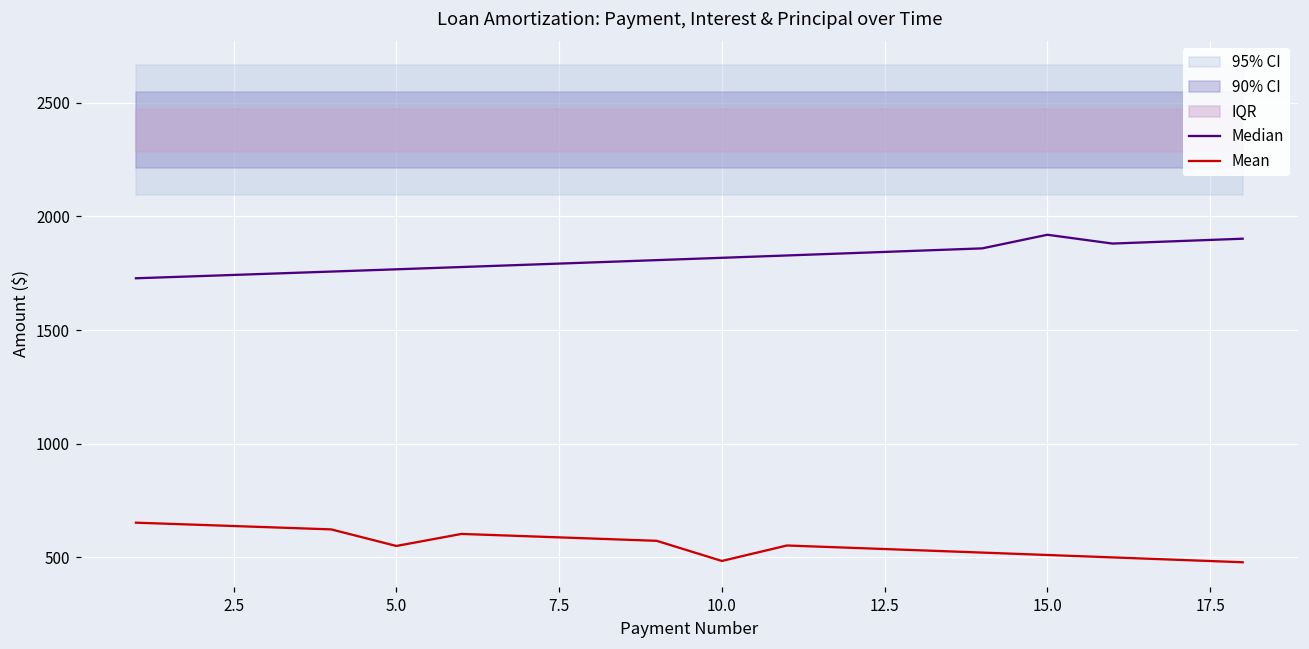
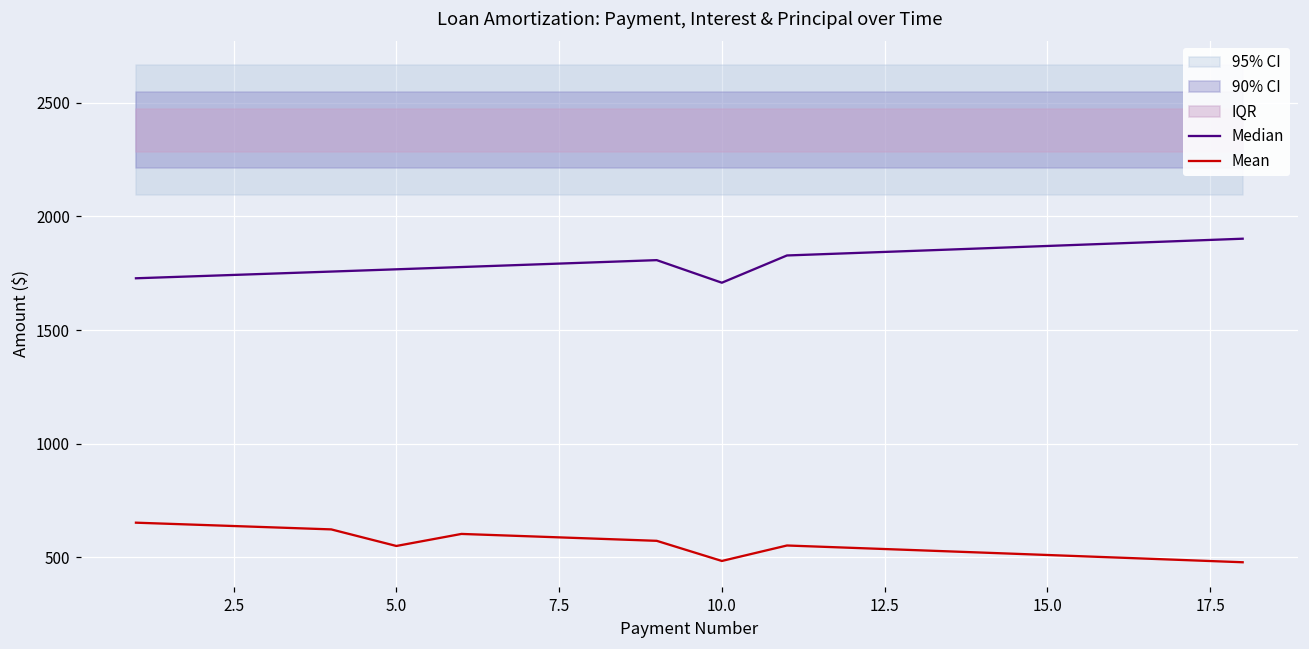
Median, 10.0: 1820 -> 1710
Median, 15.0: 1920 -> 1870
